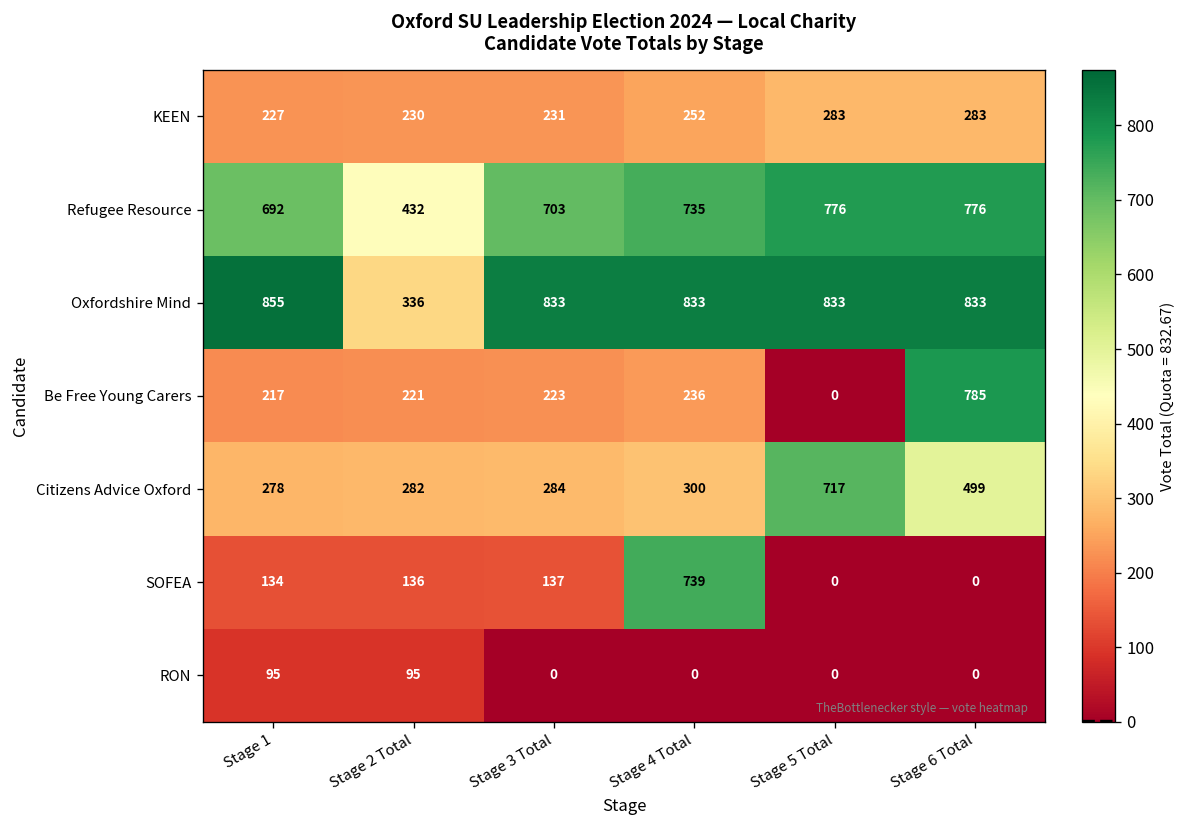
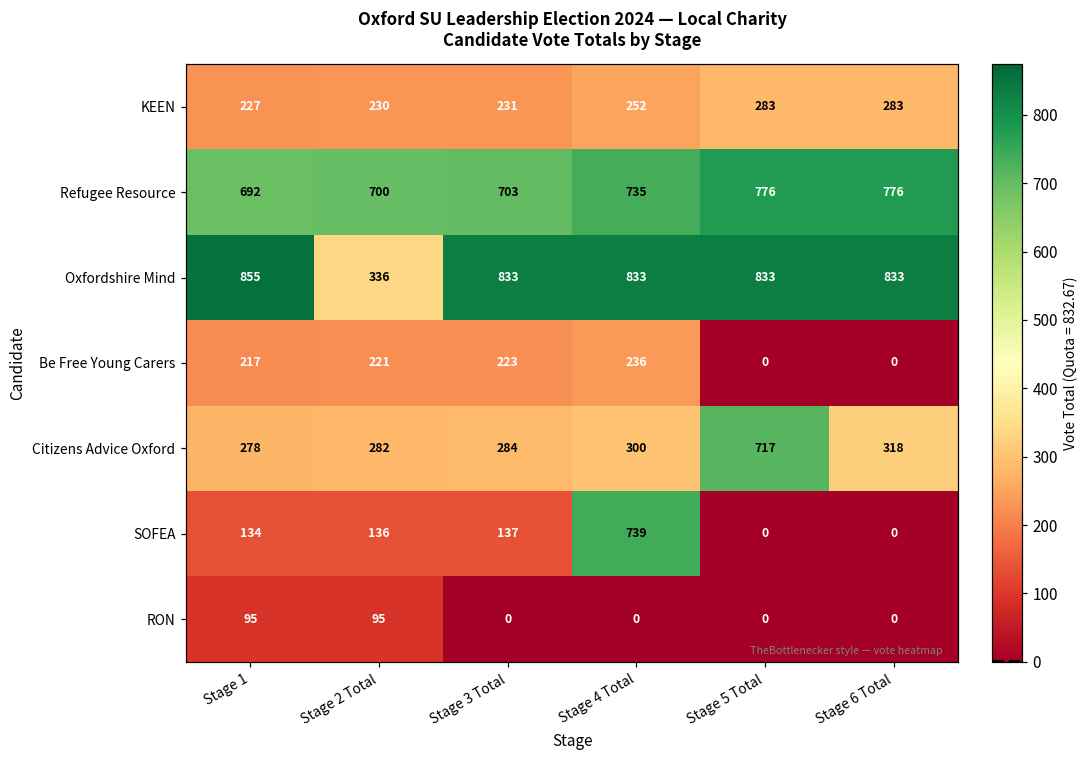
Refugee Resource, Stage 2 Total: 432 -> 700
Be Free Young Carers, Stage 6 Total: 785 -> 0
Citizens Advice Oxford, Stage 6 Total: 499 -> 318
